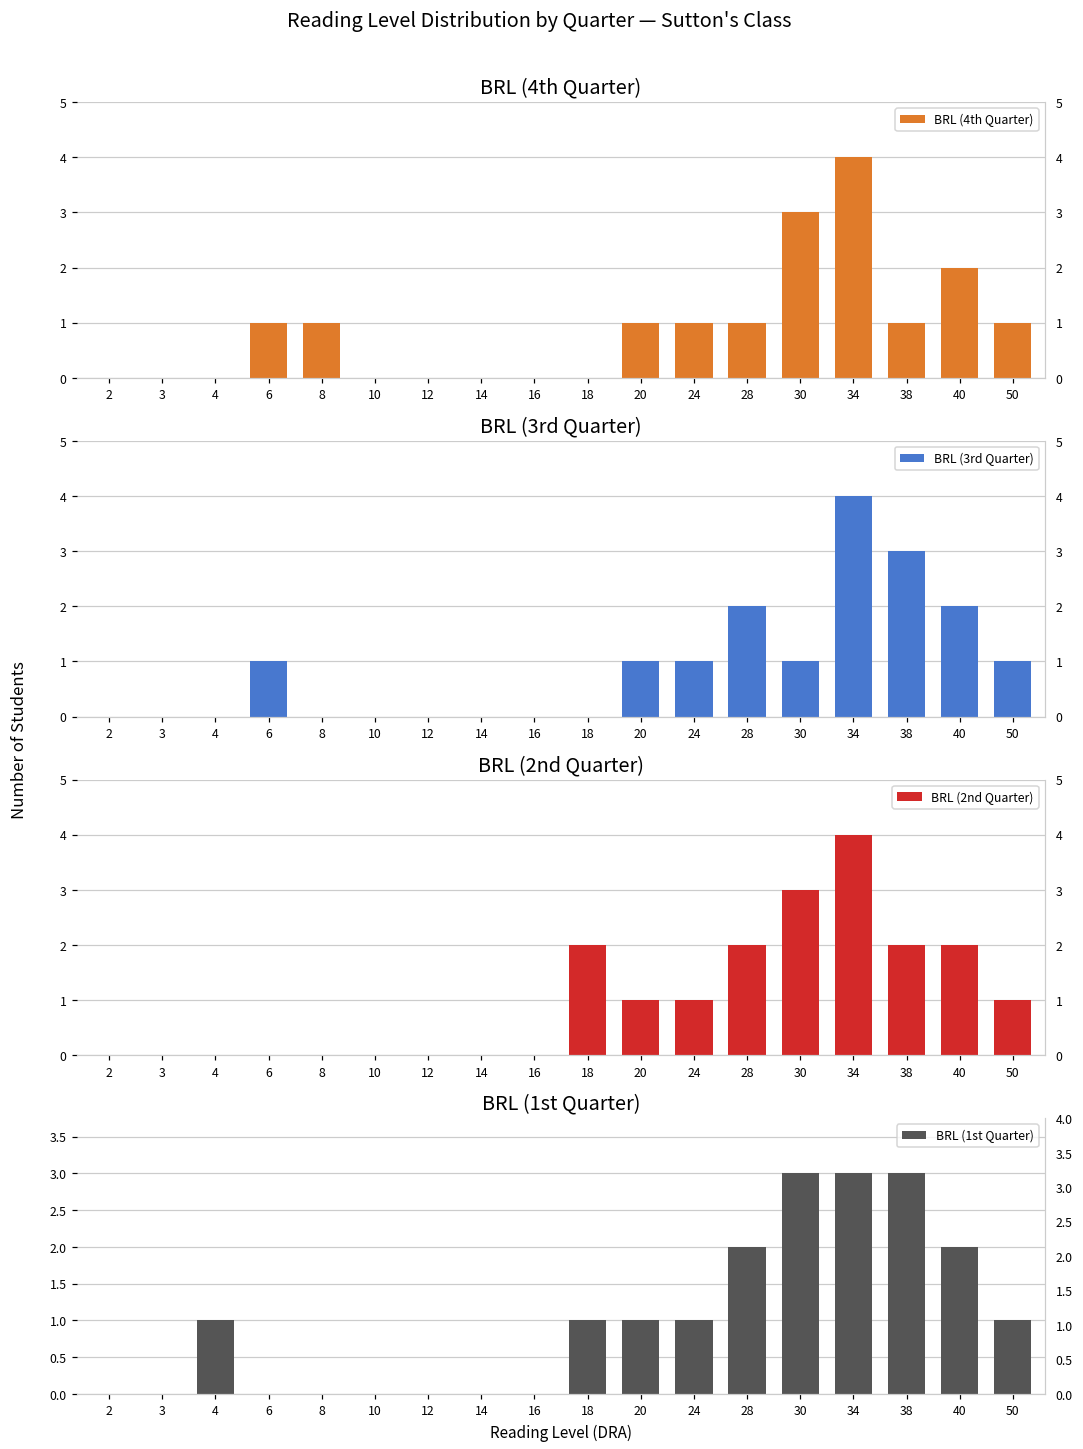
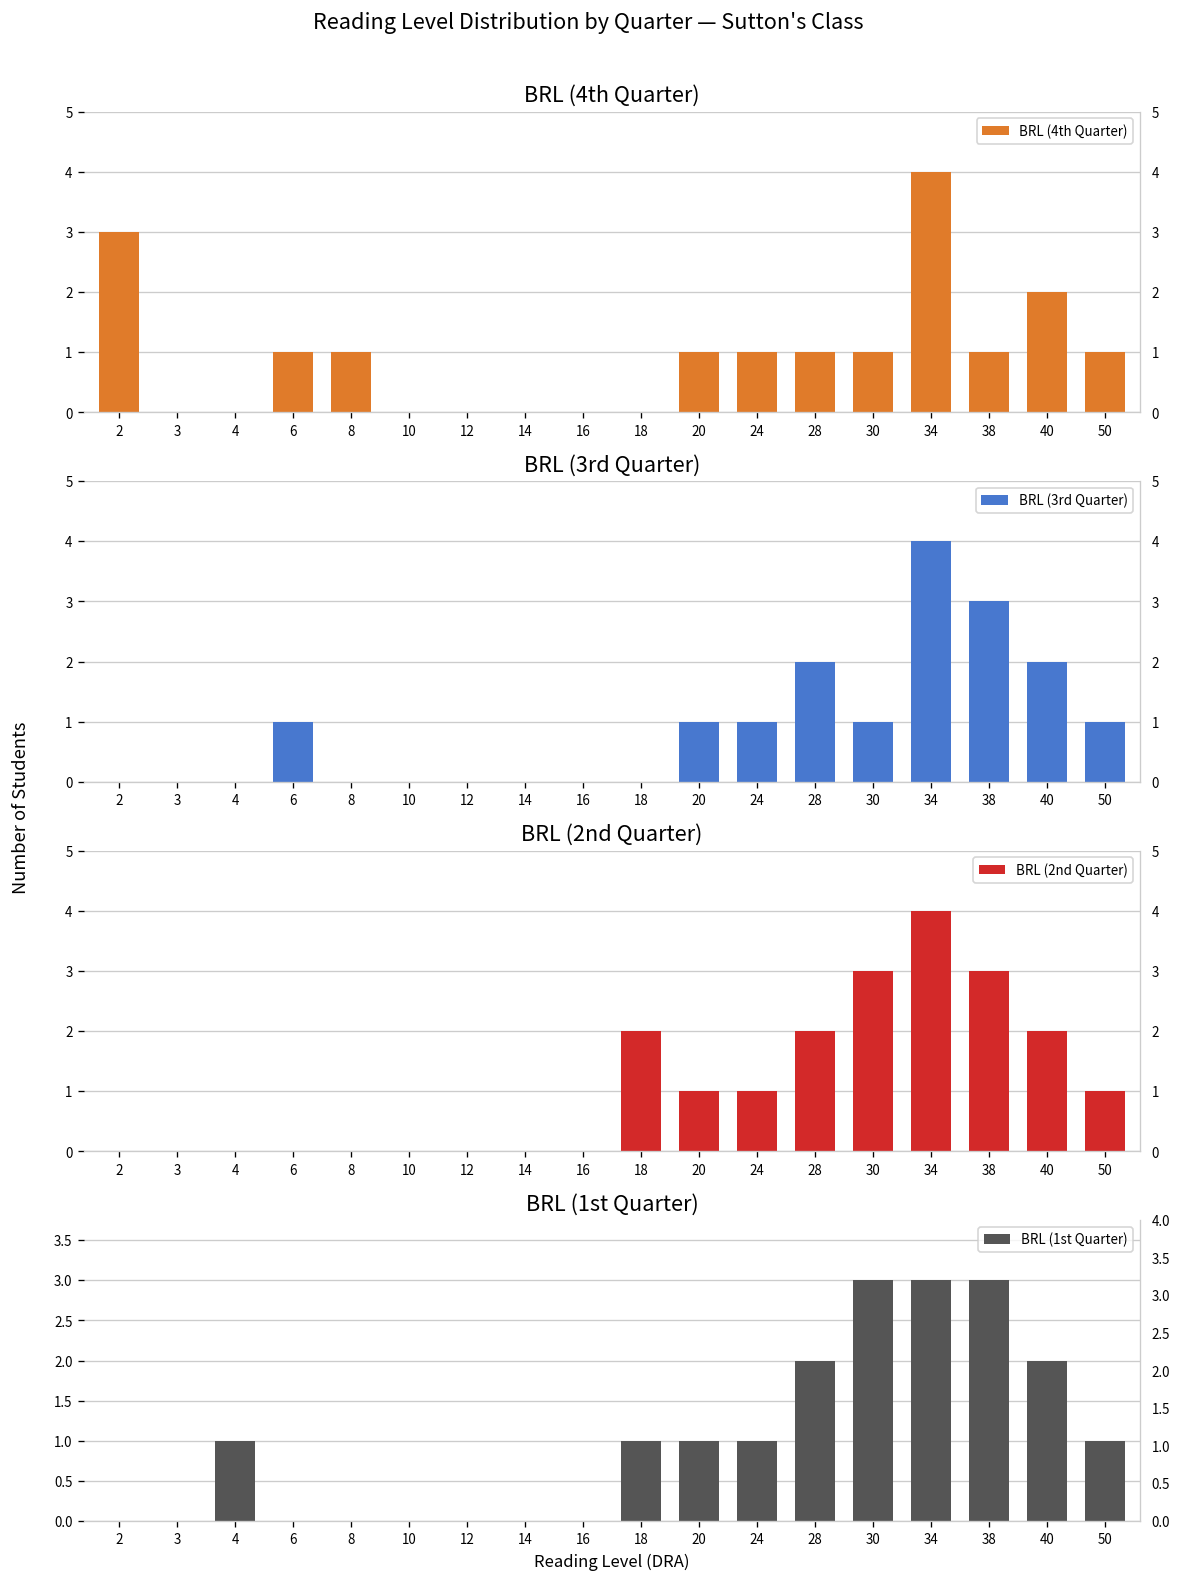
BRL (4th Quarter), 2: 0 -> 3
BRL (4th Quarter), 30: 3 -> 1
BRL (2nd Quarter), 38: 2 -> 3
